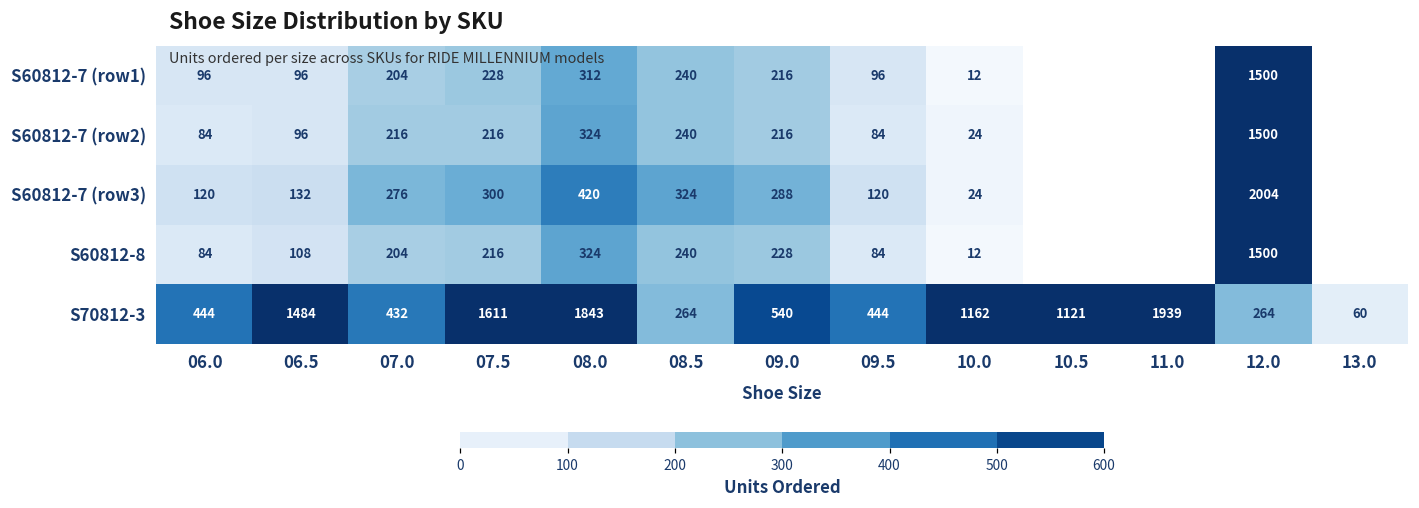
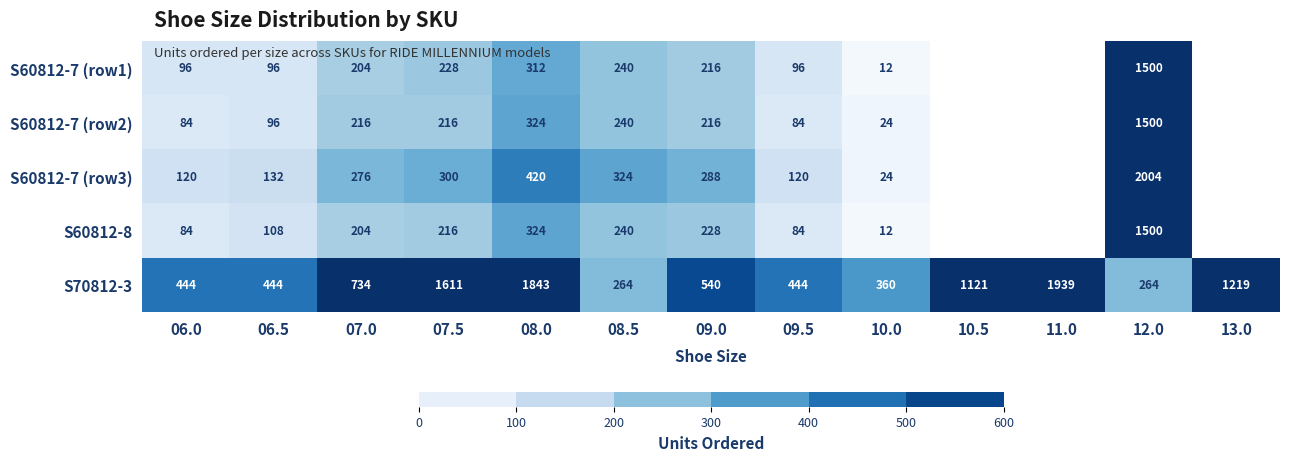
S70812-3, 06.5: 1484 -> 444
S70812-3, 07.0: 432 -> 734
S70812-3, 10.0: 1162 -> 360
S70812-3, 13.0: 60 -> 1219
